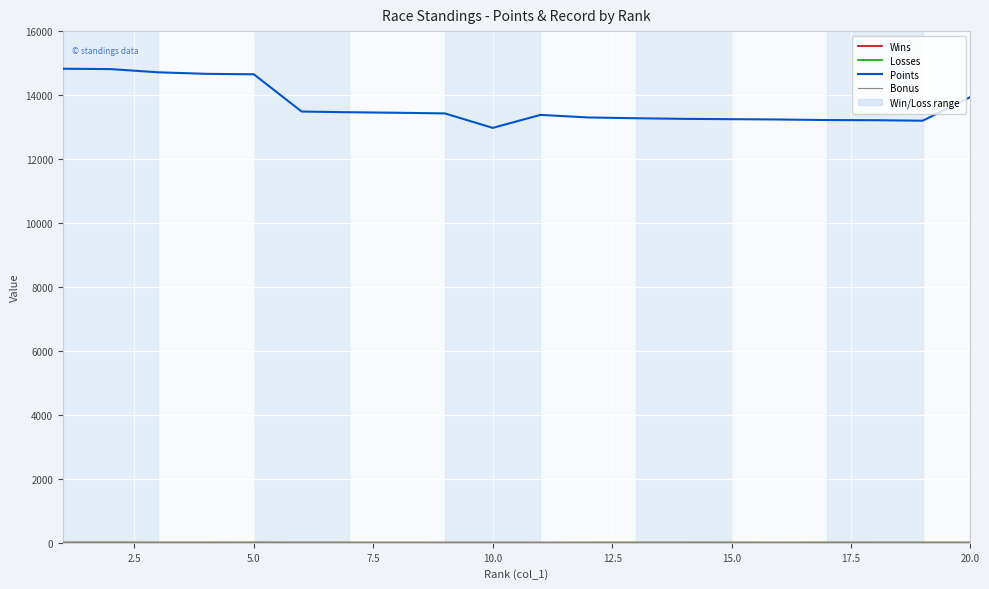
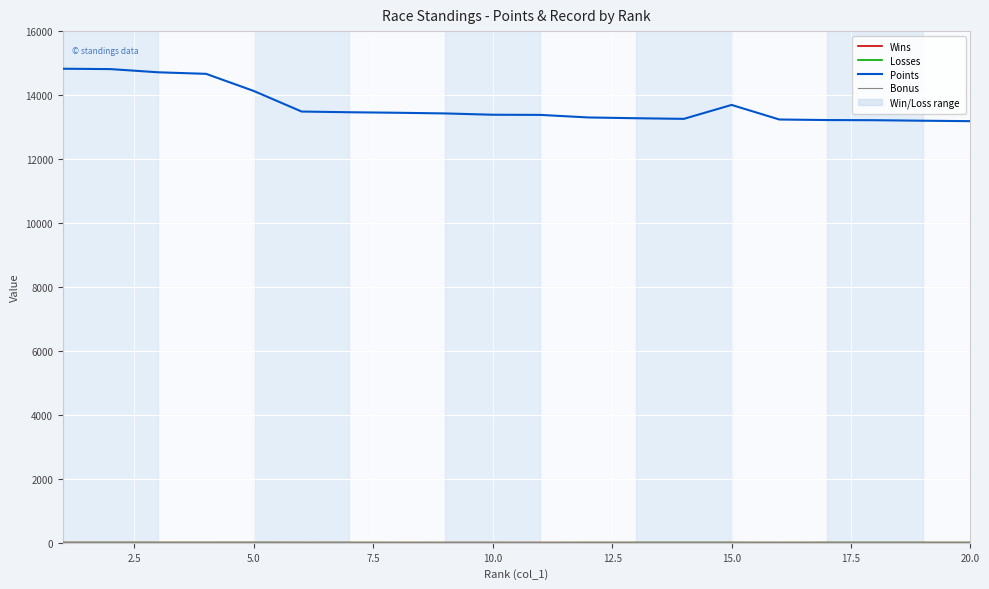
Points, 5.0: 14600 -> 14100
Points, 10.0: 13000 -> 13400
Points, 15.0: 13200 -> 13700
Points, 20.0: 13900 -> 13200
